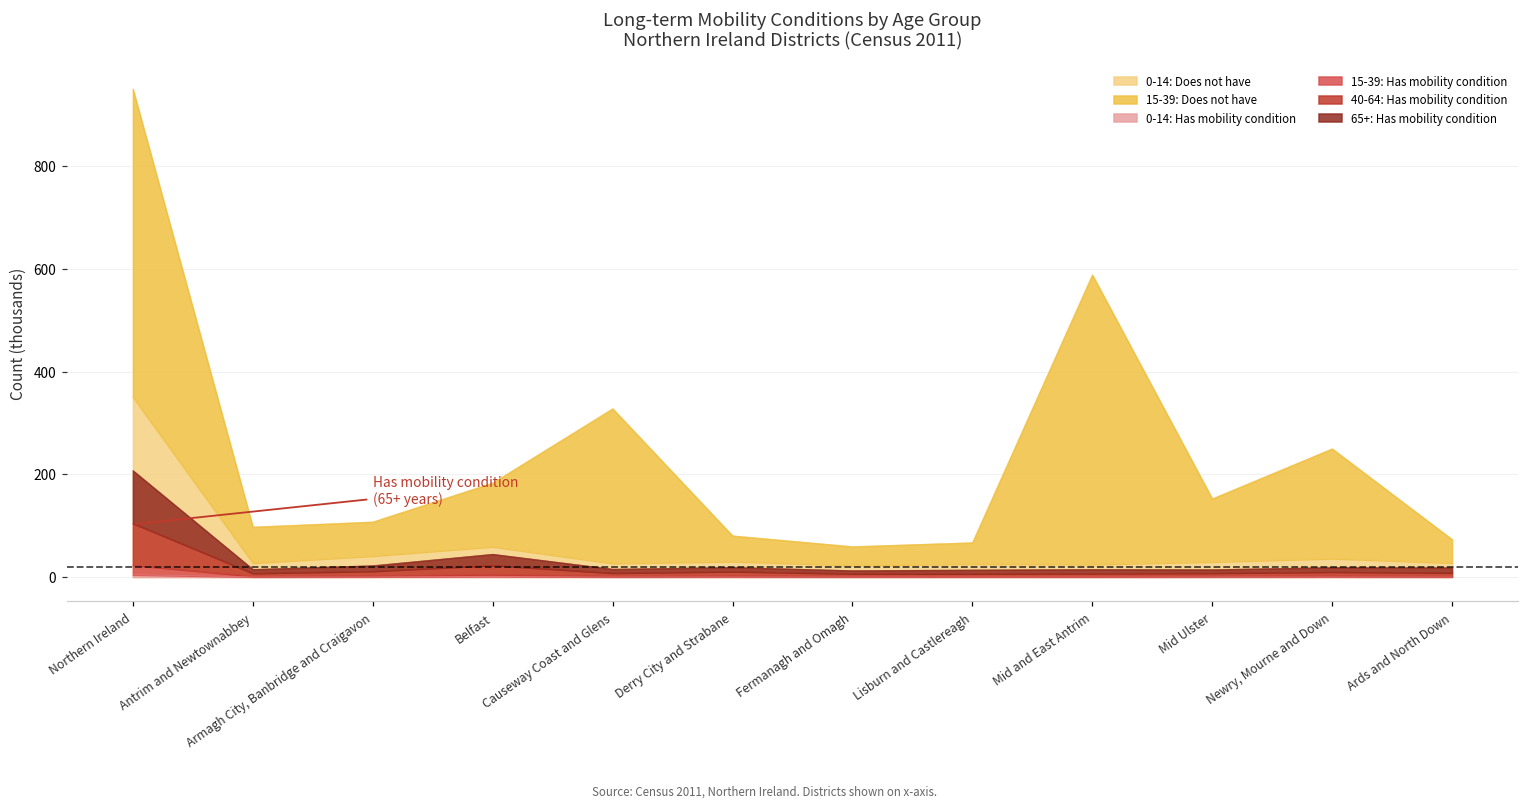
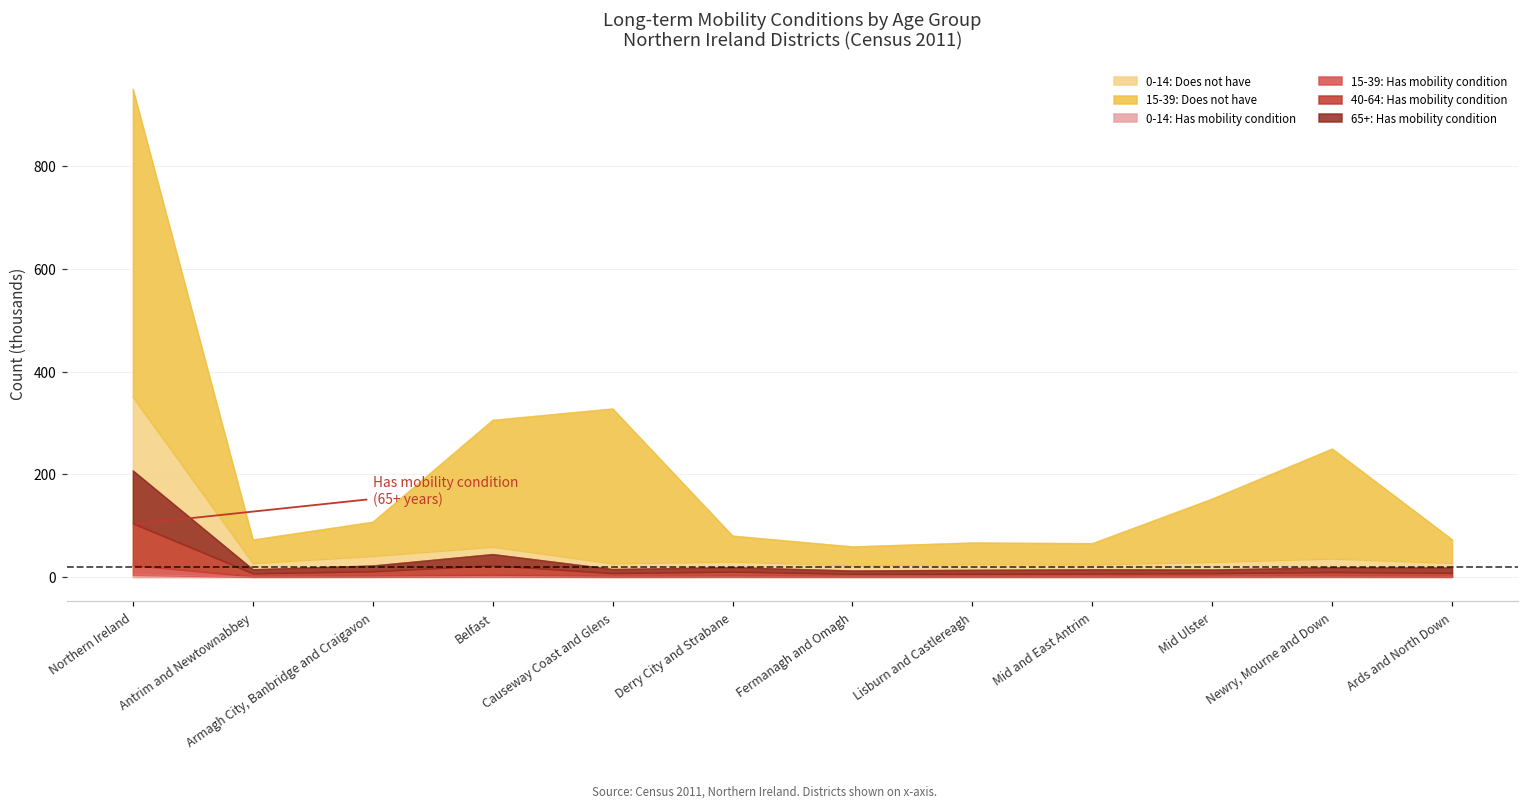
15-39: Does not have, Antrim and Newtownabbey: 70 -> 50
15-39: Does not have, Belfast: 120 -> 250
15-39: Does not have, Mid and East Antrim: 560 -> 40
